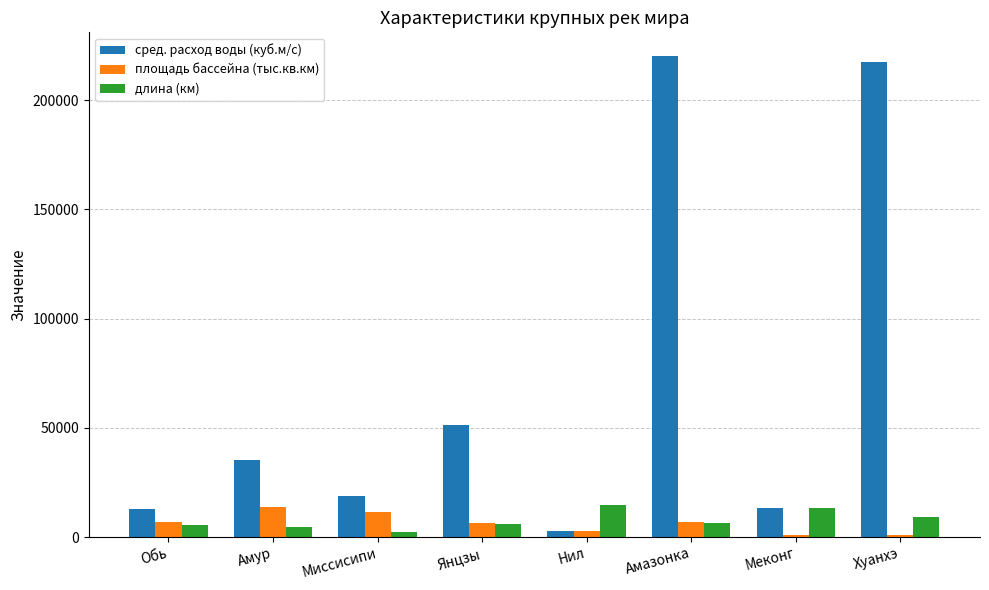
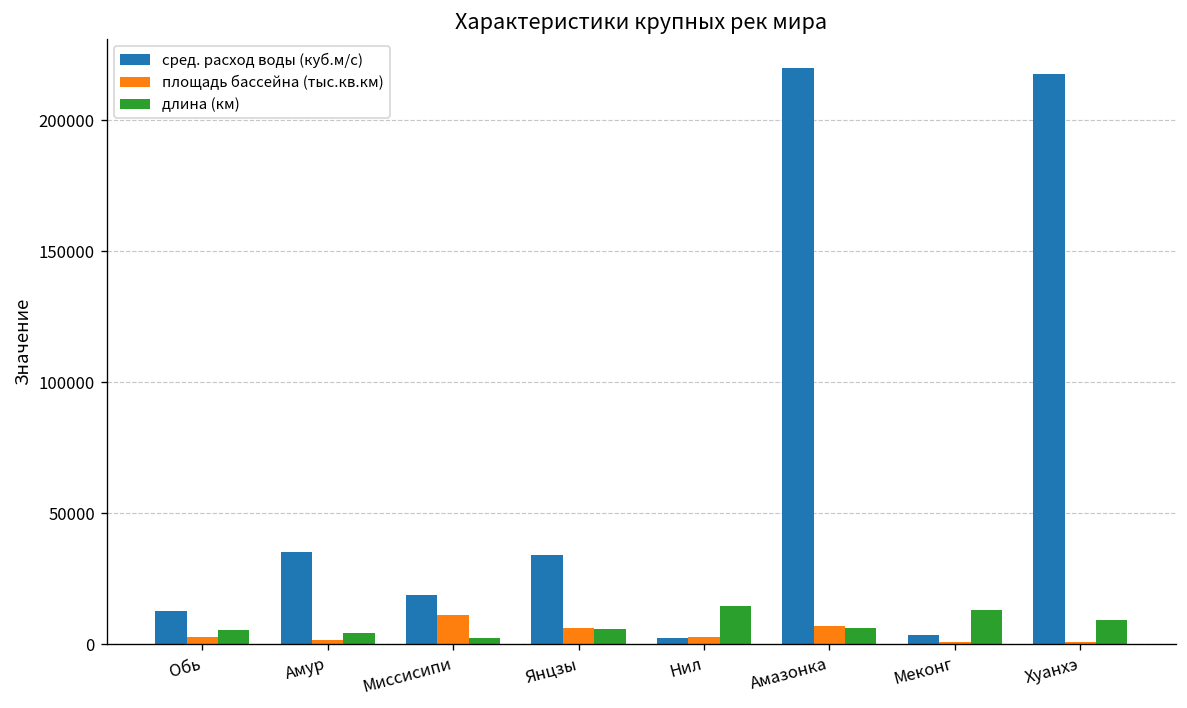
площадь бассейна (тыс.кв.км), Обь: 7000 -> 3000
площадь бассейна (тыс.кв.км), Амур: 14000 -> 2000
сред. расход воды (куб.м/с), Янцзы: 51000 -> 34000
сред. расход воды (куб.м/с), Меконг: 13000 -> 4000
